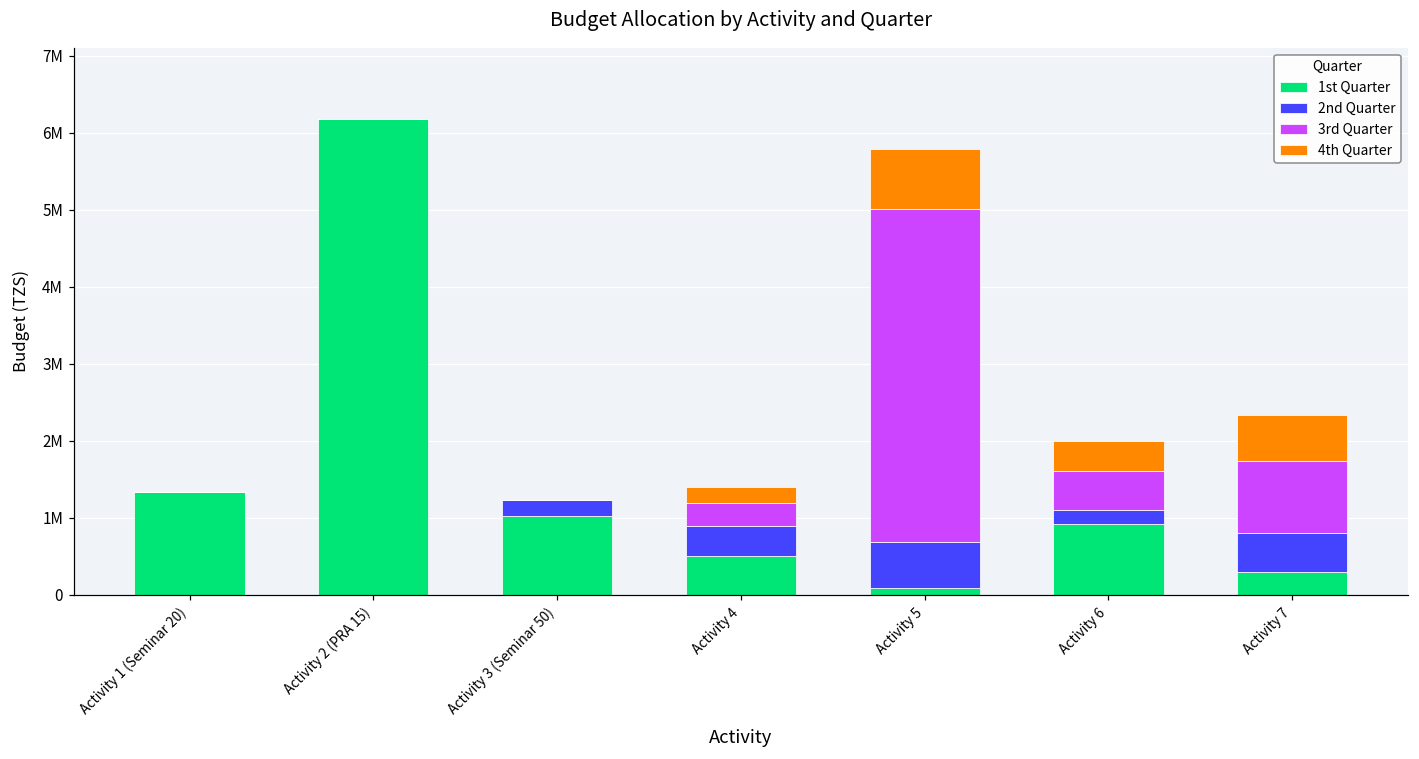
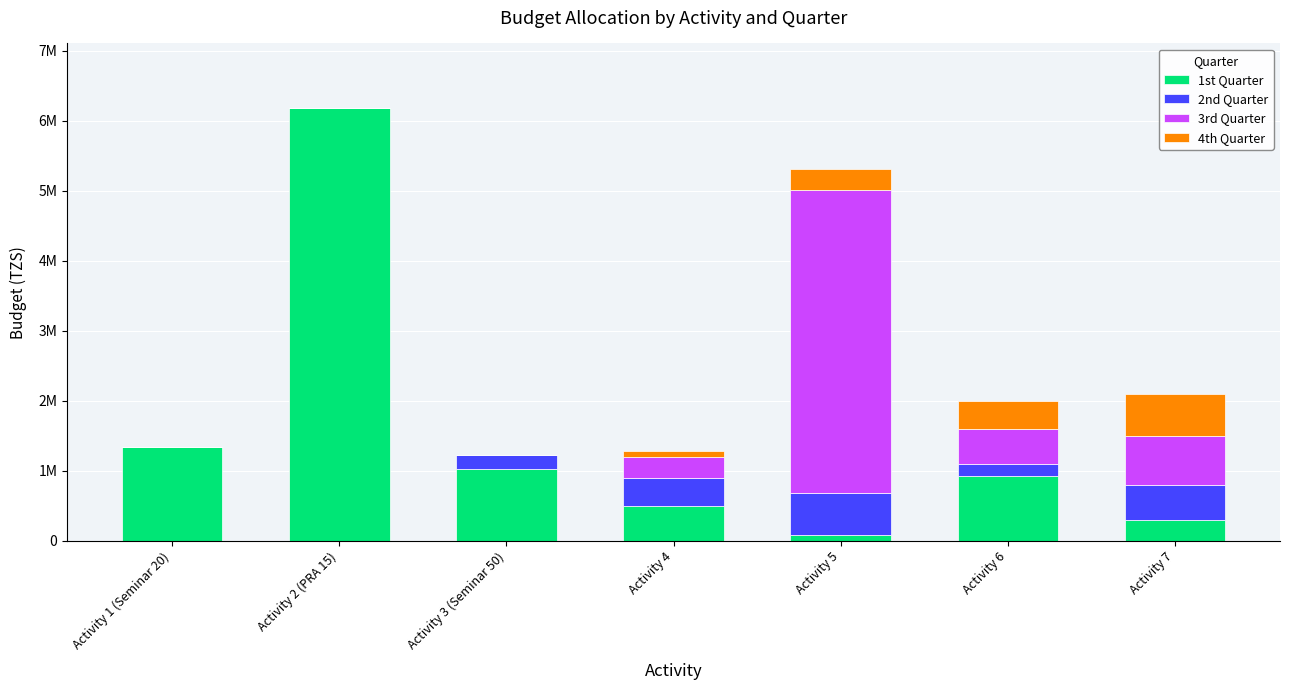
4th Quarter, Activity 4: 200000 -> 100000
4th Quarter, Activity 5: 800000 -> 300000
3rd Quarter, Activity 7: 900000 -> 700000
